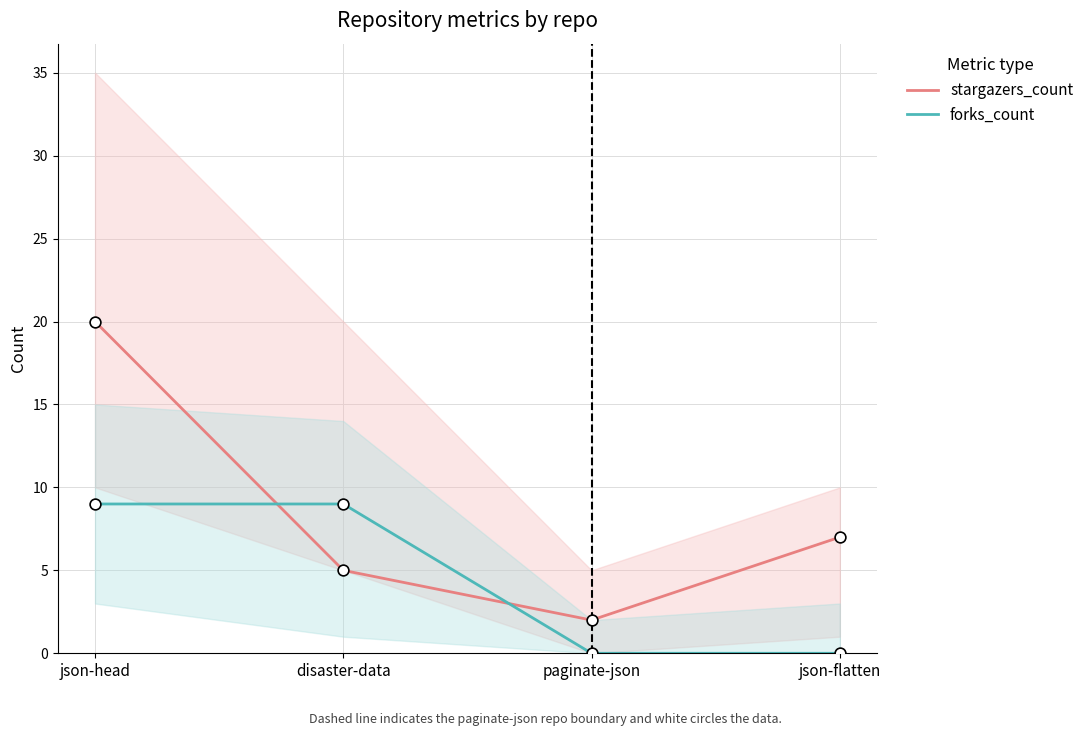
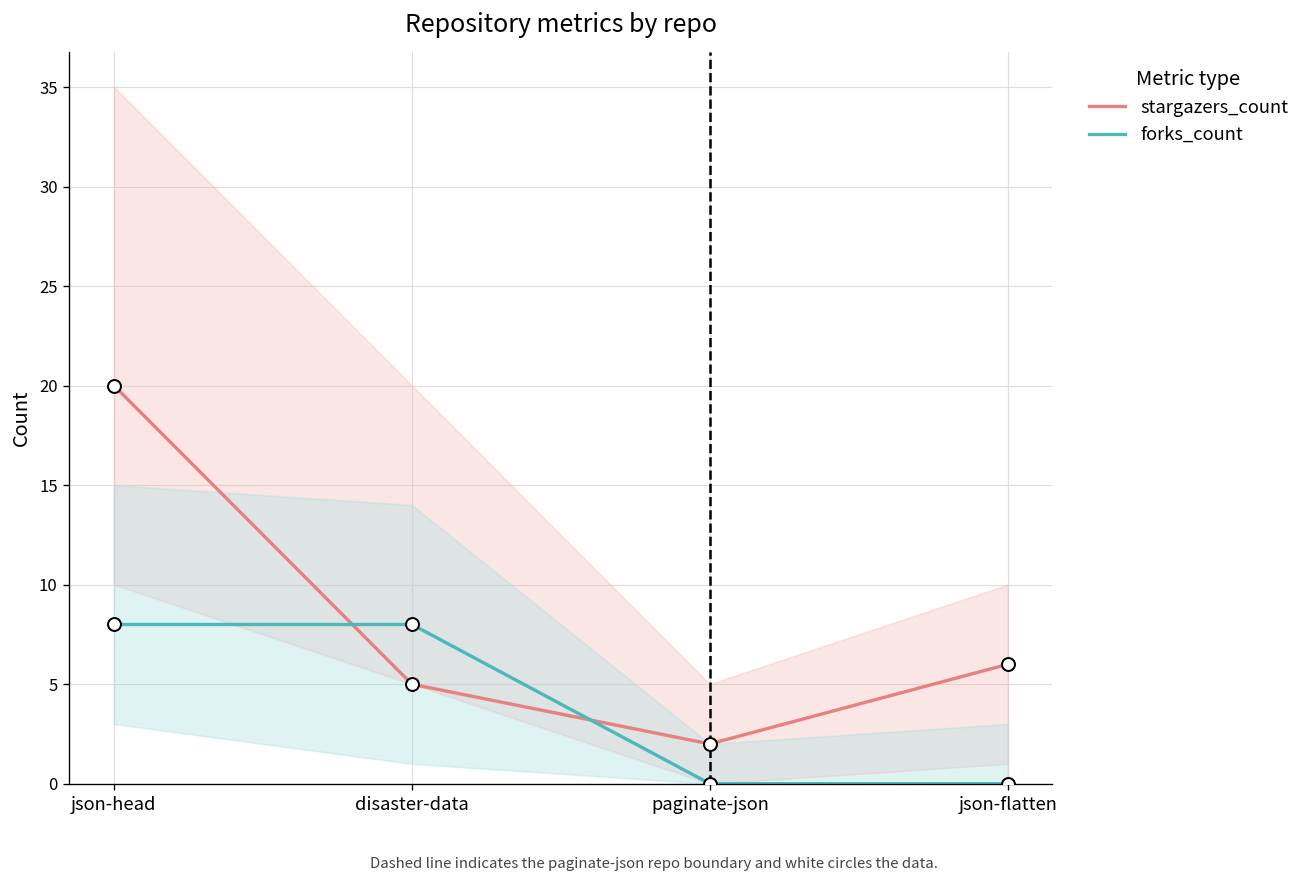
forks_count, json-head: 9 -> 8
forks_count, disaster-data: 9 -> 8
stargazers_count, json-flatten: 7 -> 6
